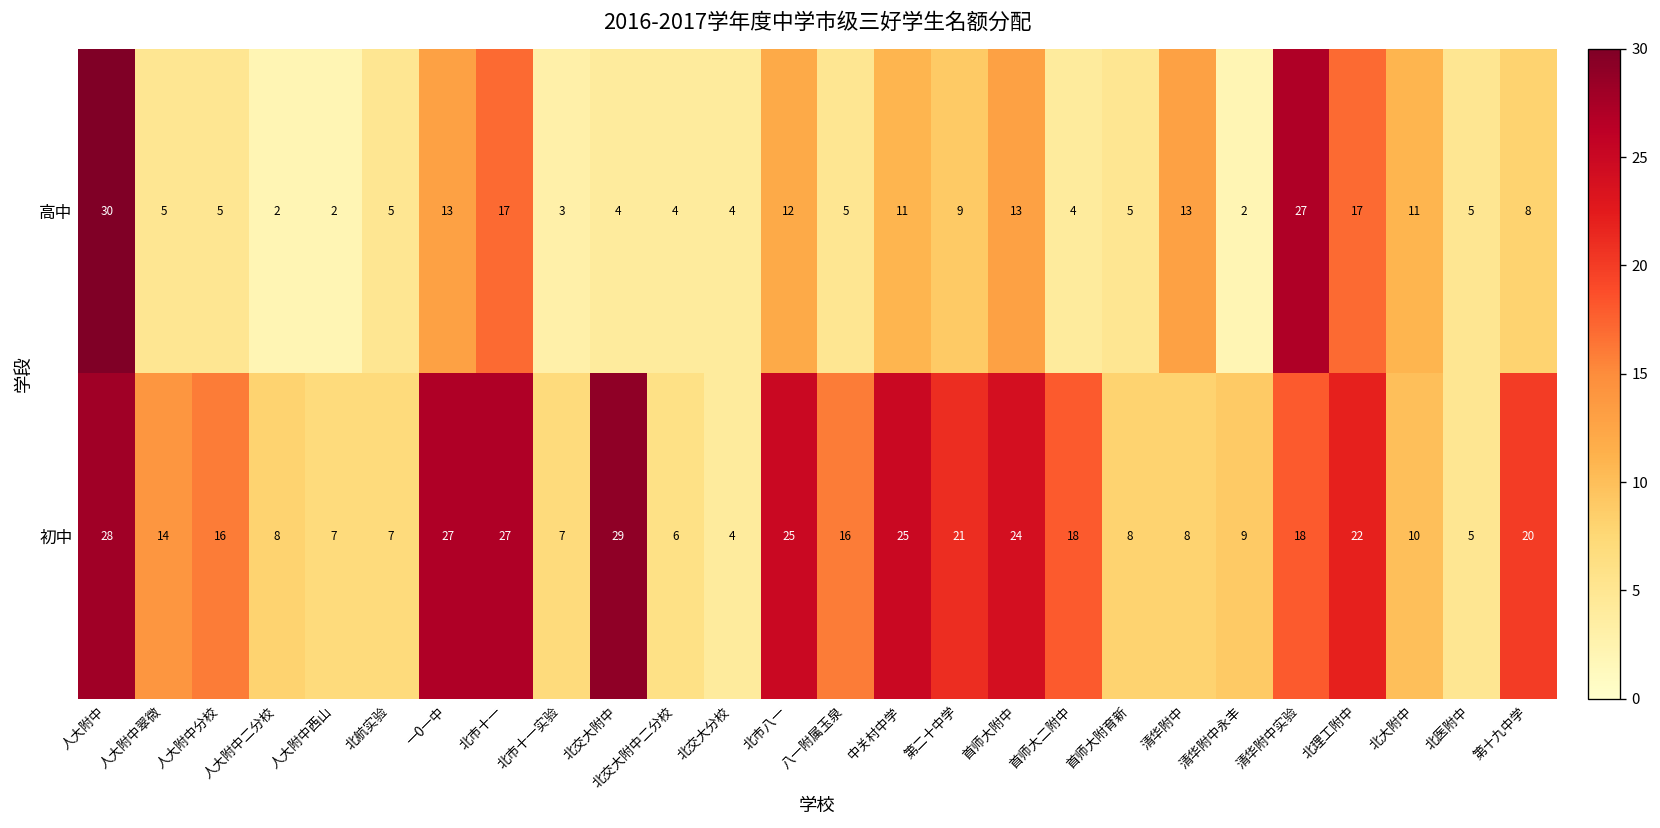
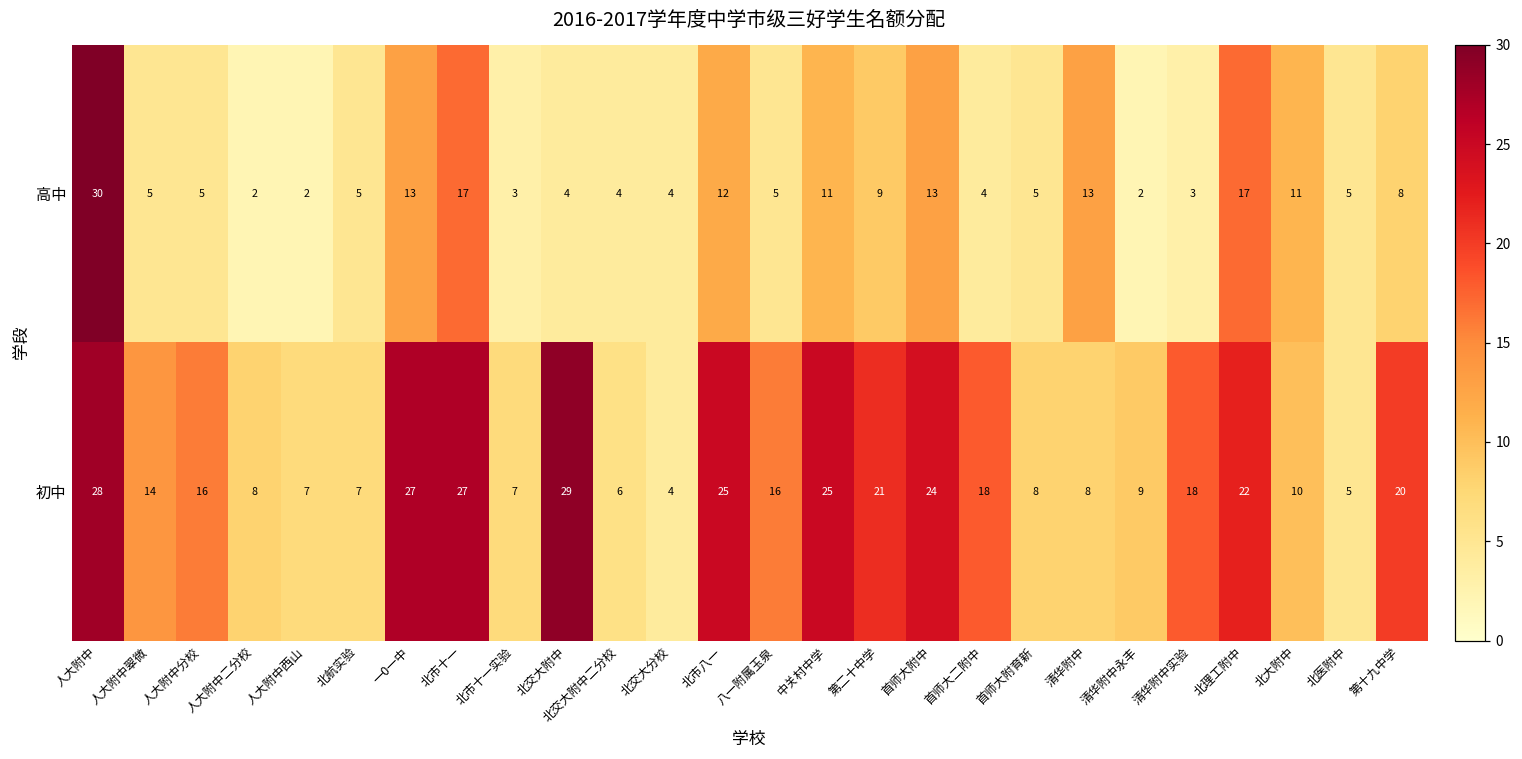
高中, 清华附中实验: 27 -> 3
